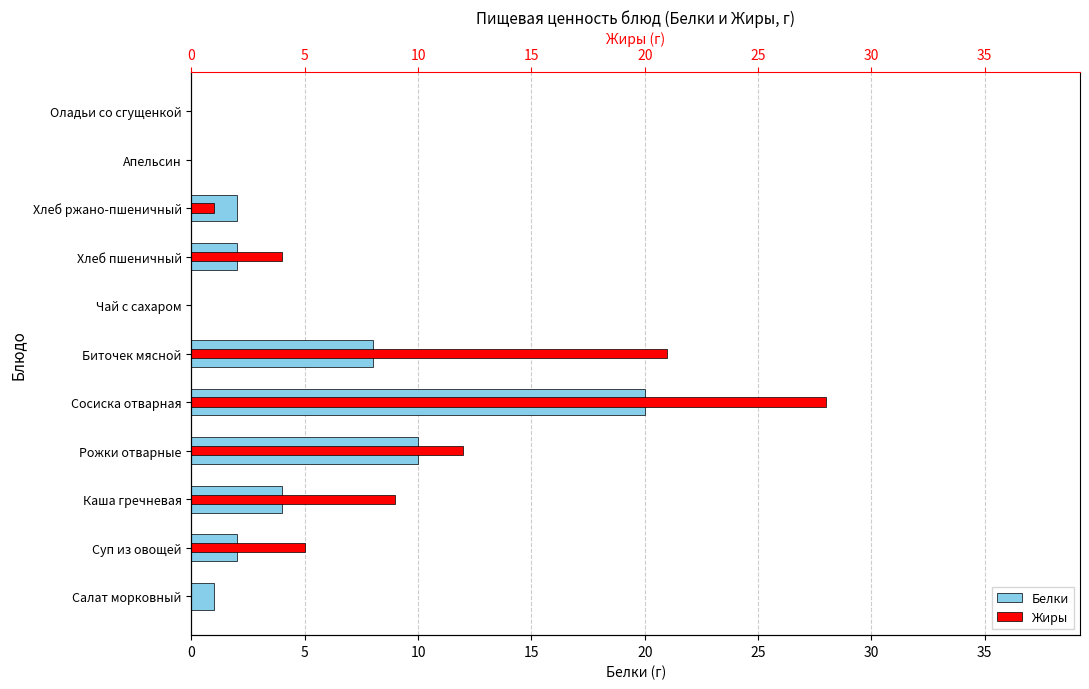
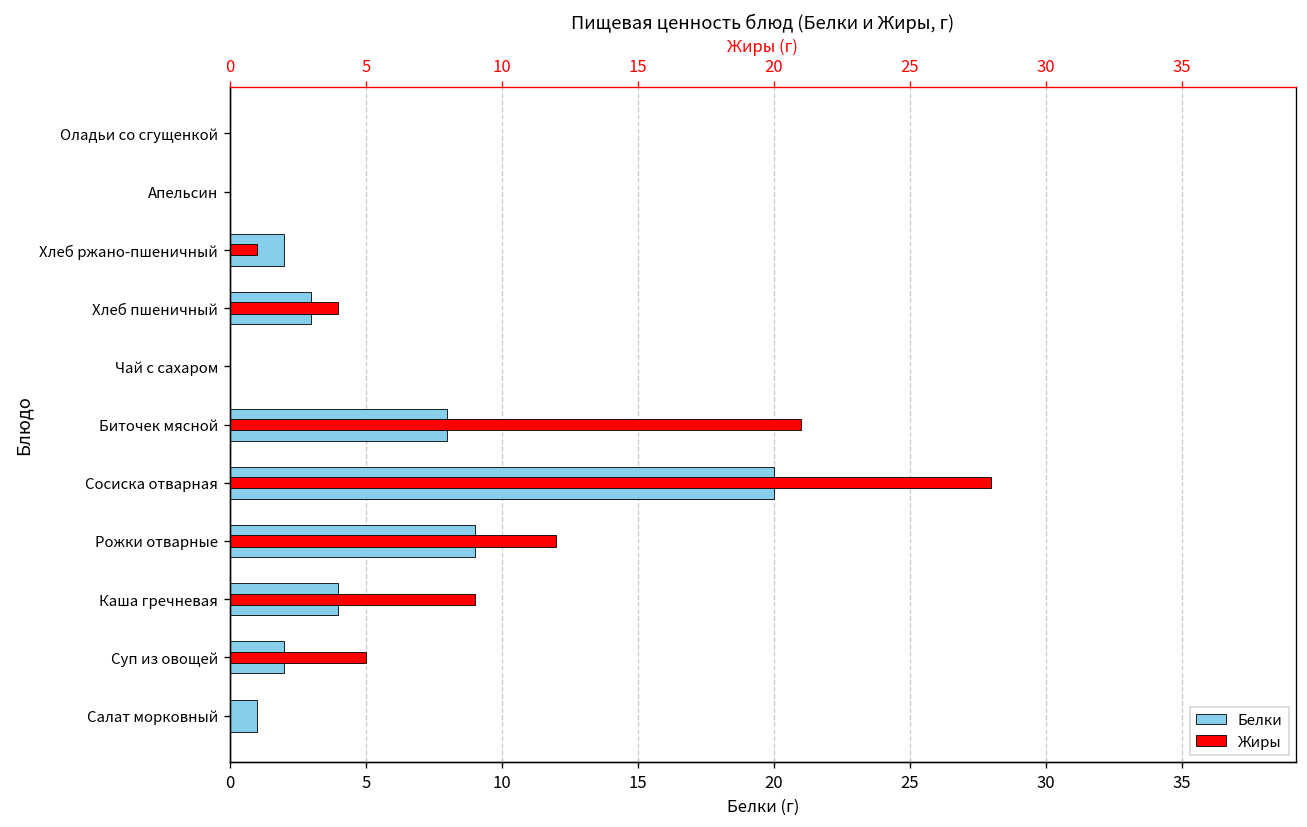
Белки, Хлеб пшеничный: 2 -> 3
Белки, Рожки отварные: 10 -> 9
